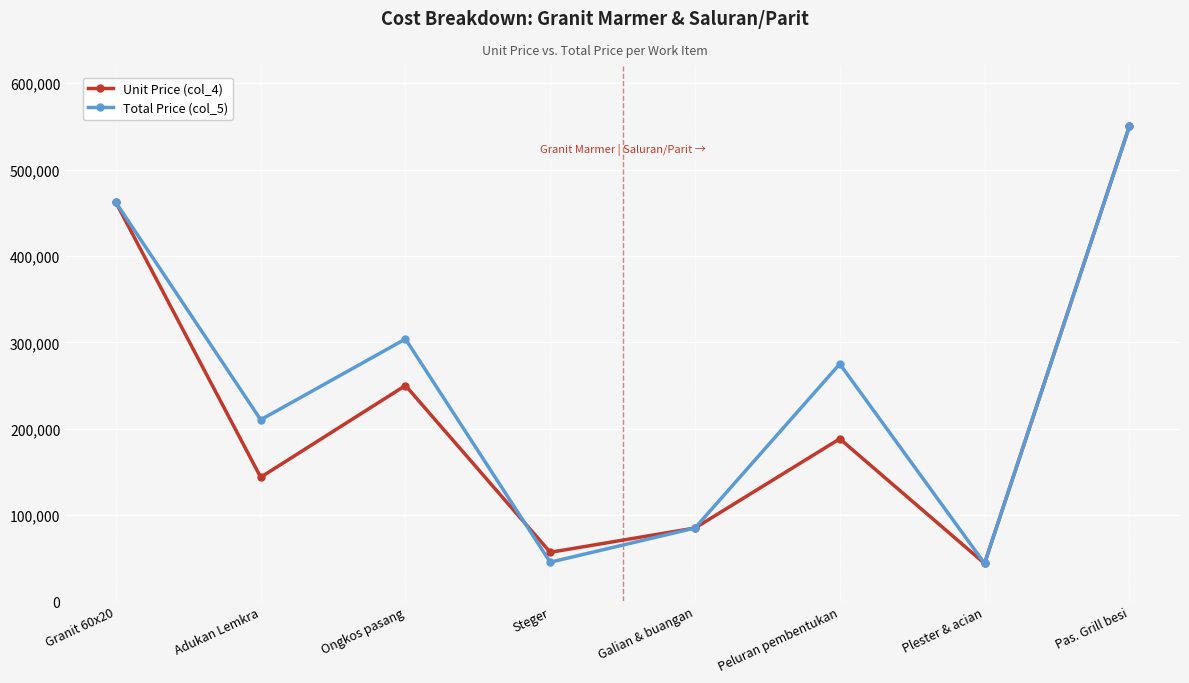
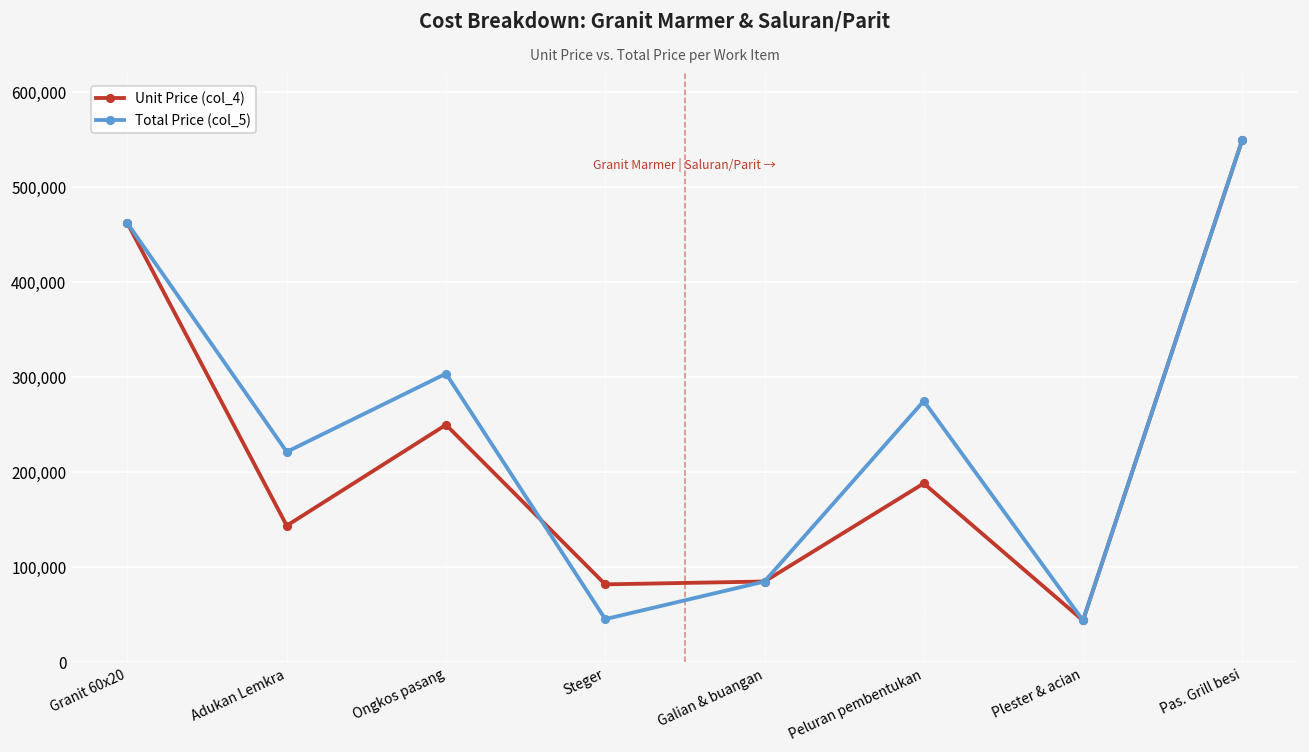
Total Price (col_5), Adukan Lemkra: 210,000 -> 220,000
Unit Price (col_4), Steger: 60,000 -> 80,000
